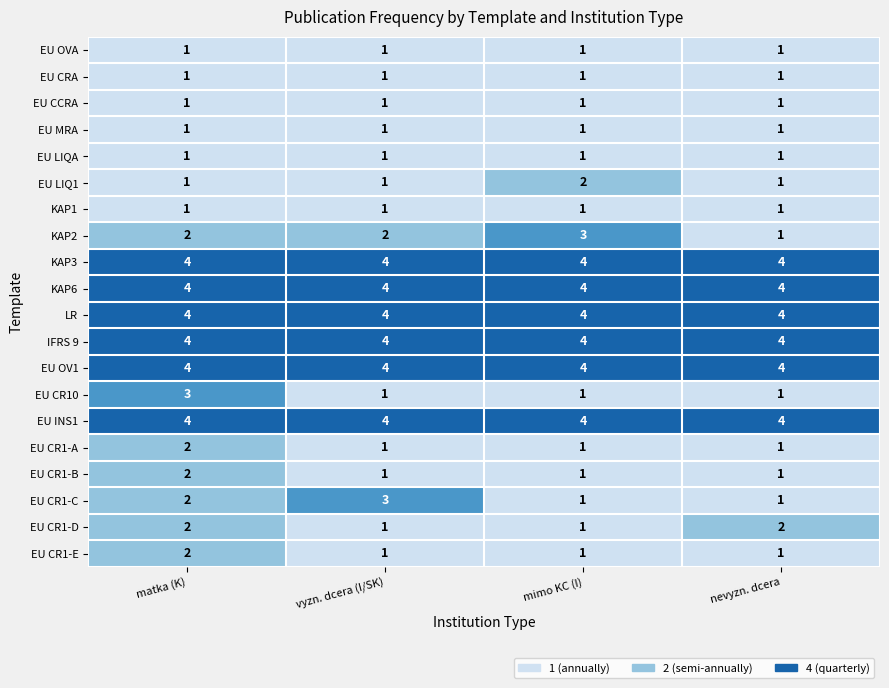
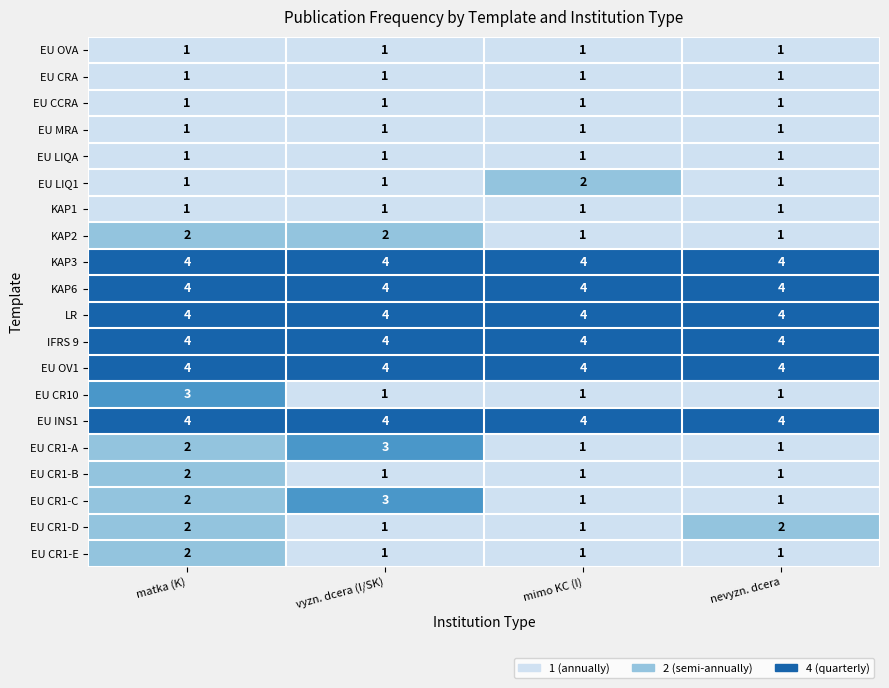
KAP2, mimo KC (I): 3 -> 1
EU CR1-A, vyzn. dcera (I/SK): 1 -> 3
